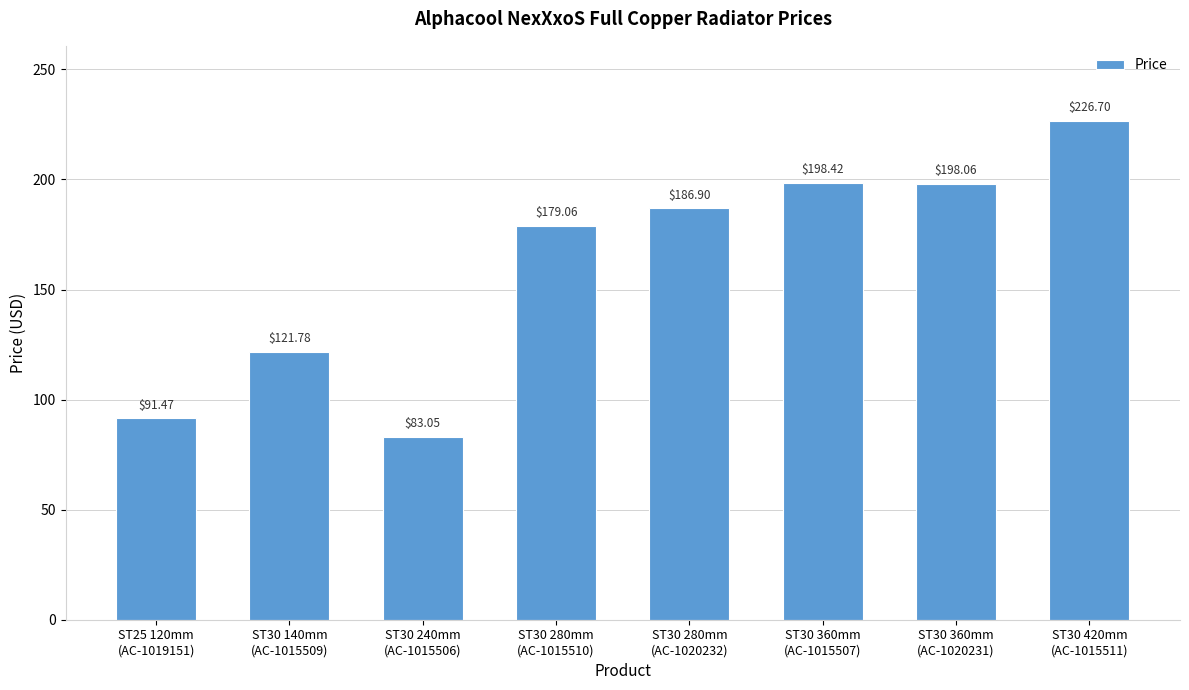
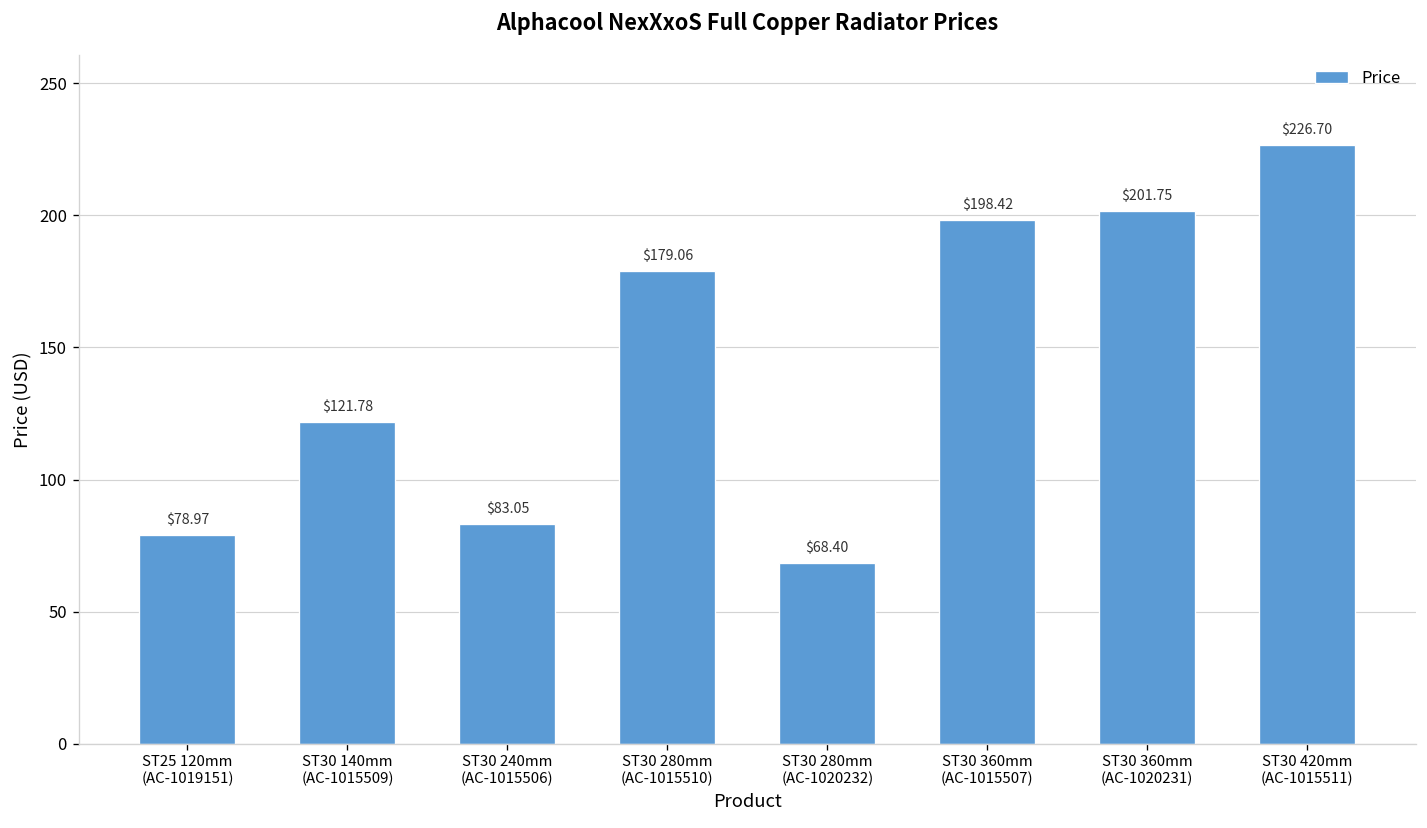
ST25 120mm (AC-1019151): $91.47 -> $78.97
ST30 280mm (AC-1020232): $186.90 -> $68.40
ST30 360mm (AC-1020231): $198.06 -> $201.75
